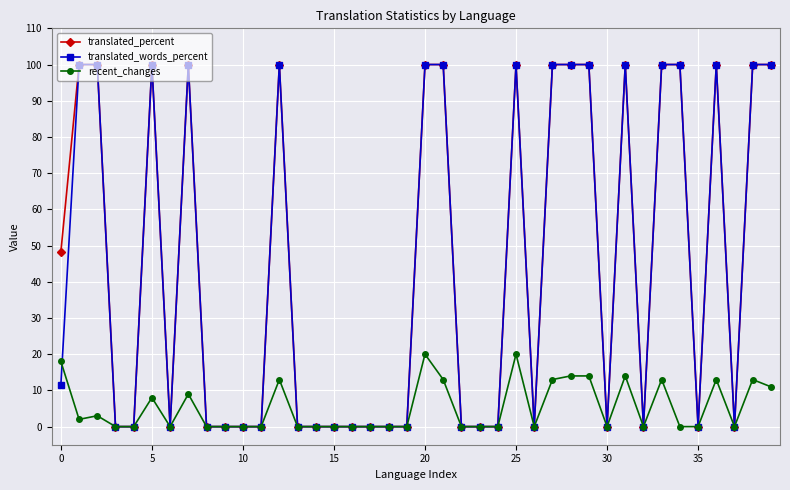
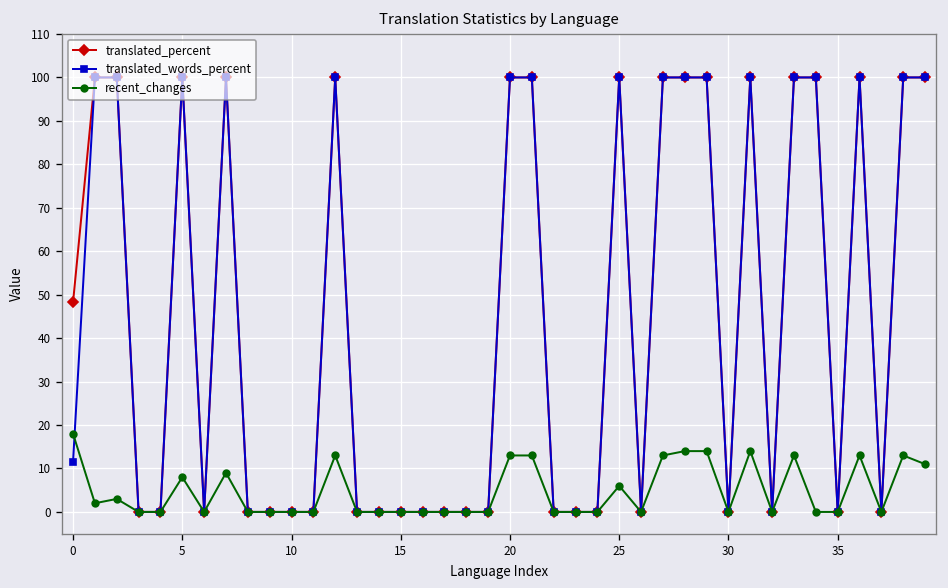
recent_changes, 20: 20 -> 13
recent_changes, 25: 20 -> 6
